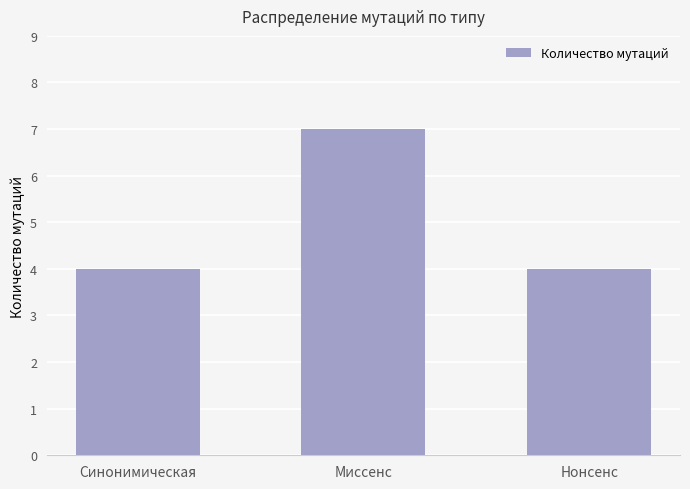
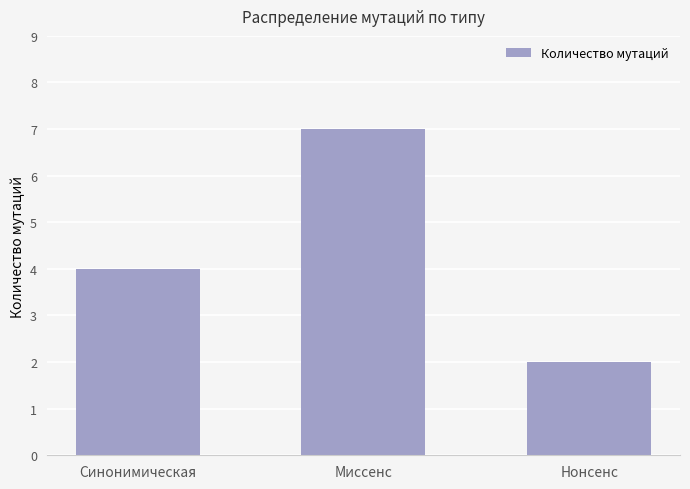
Нонсенс: 4 -> 2
